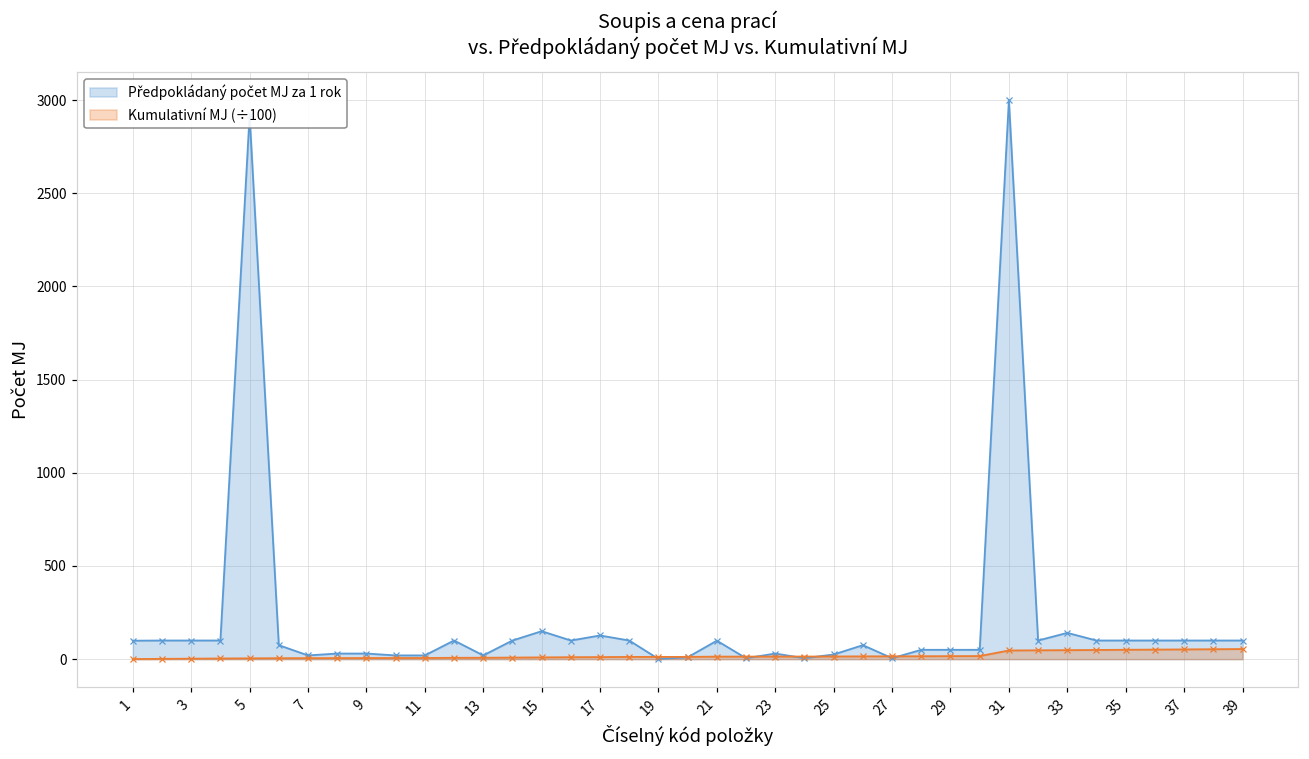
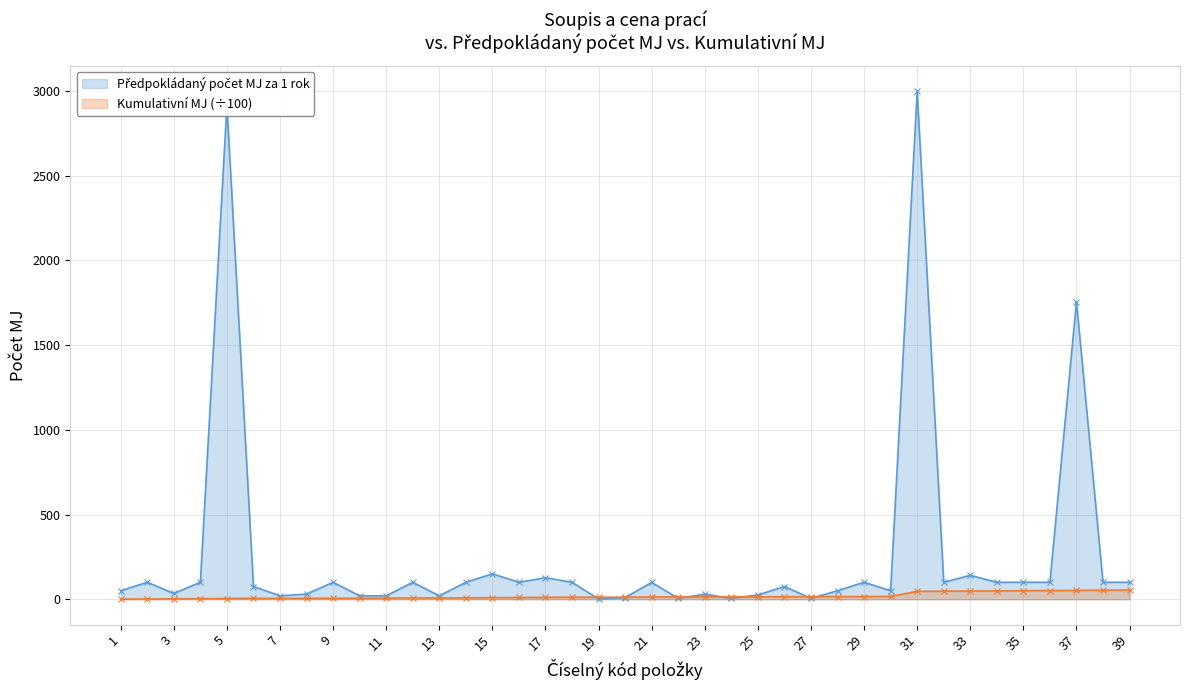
Předpokládaný počet MJ za 1 rok, 1: 100 -> 50
Předpokládaný počet MJ za 1 rok, 3: 100 -> 30
Předpokládaný počet MJ za 1 rok, 9: 30 -> 100
Předpokládaný počet MJ za 1 rok, 29: 50 -> 100
Předpokládaný počet MJ za 1 rok, 37: 100 -> 1760
